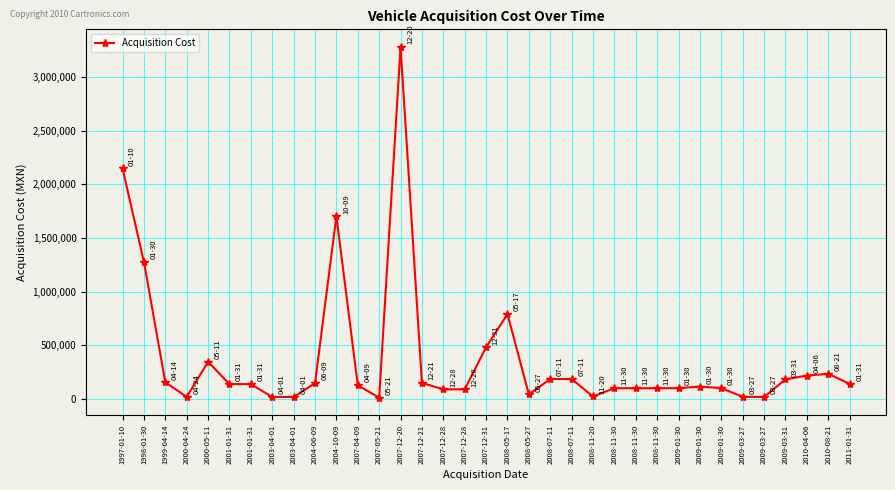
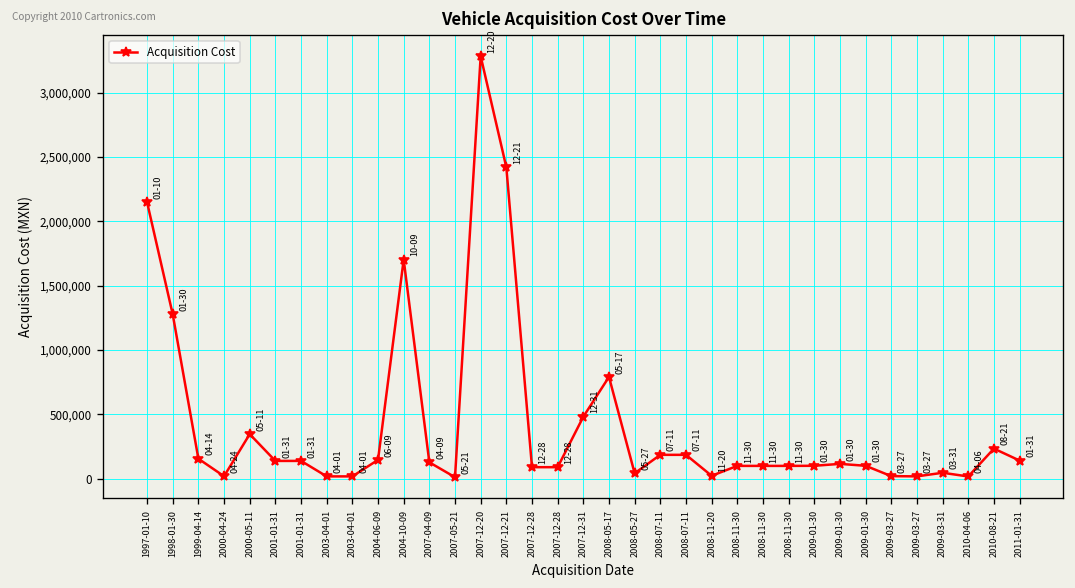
2007-12-21: 150,000 -> 2,420,000
2009-03-31: 180,000 -> 50,000
2010-04-06: 220,000 -> 20,000
